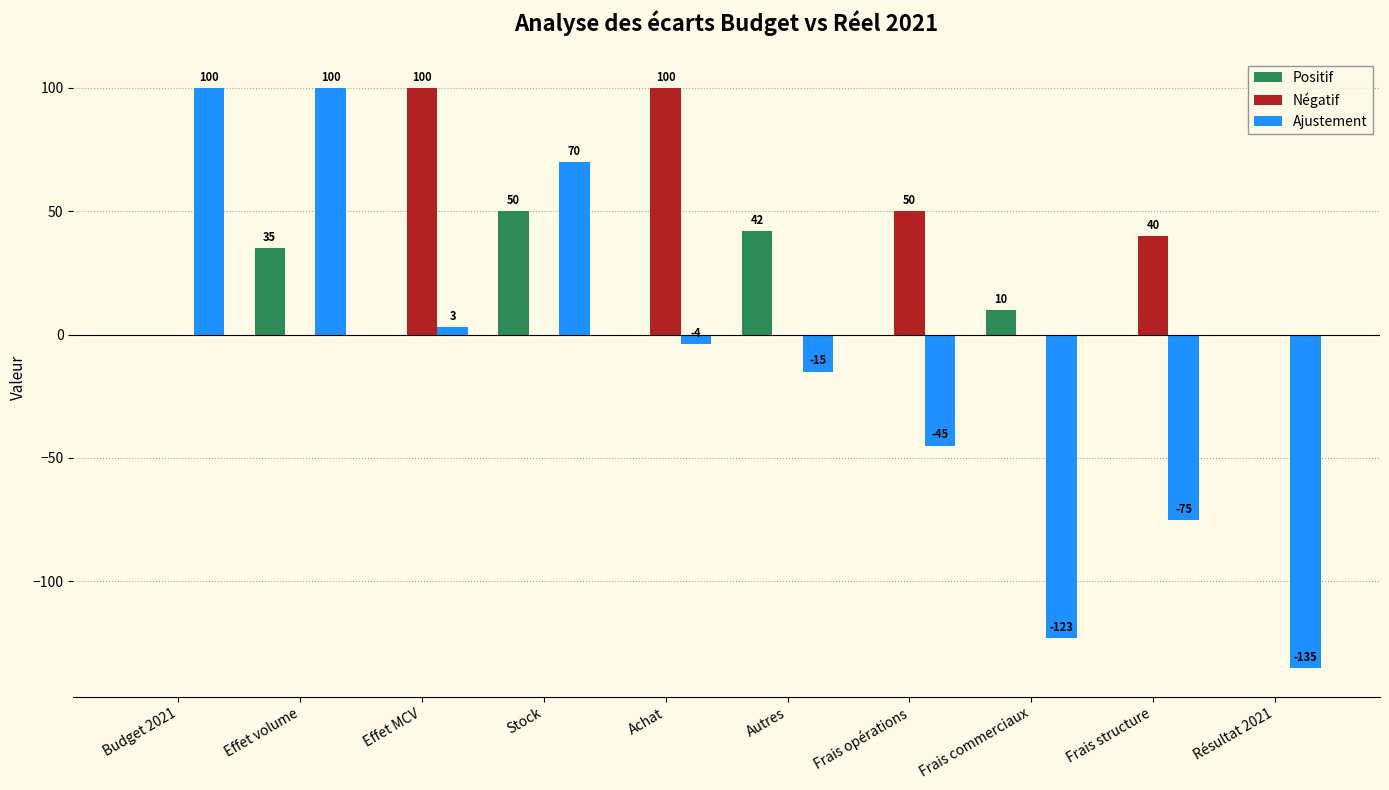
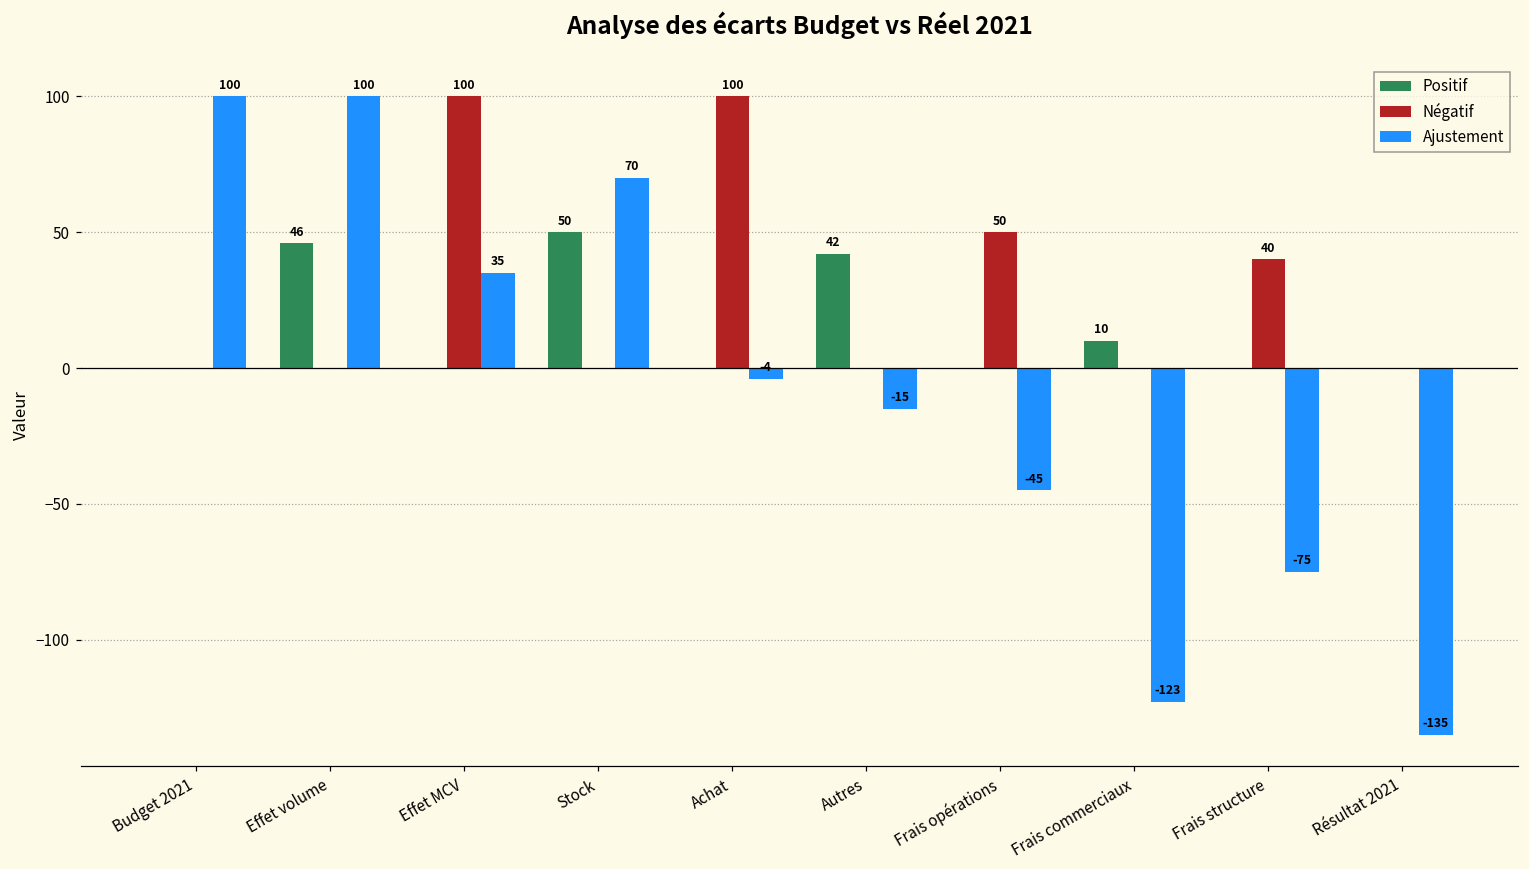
Positif, Effet volume: 35 -> 46
Ajustement, Effet MCV: 3 -> 35
